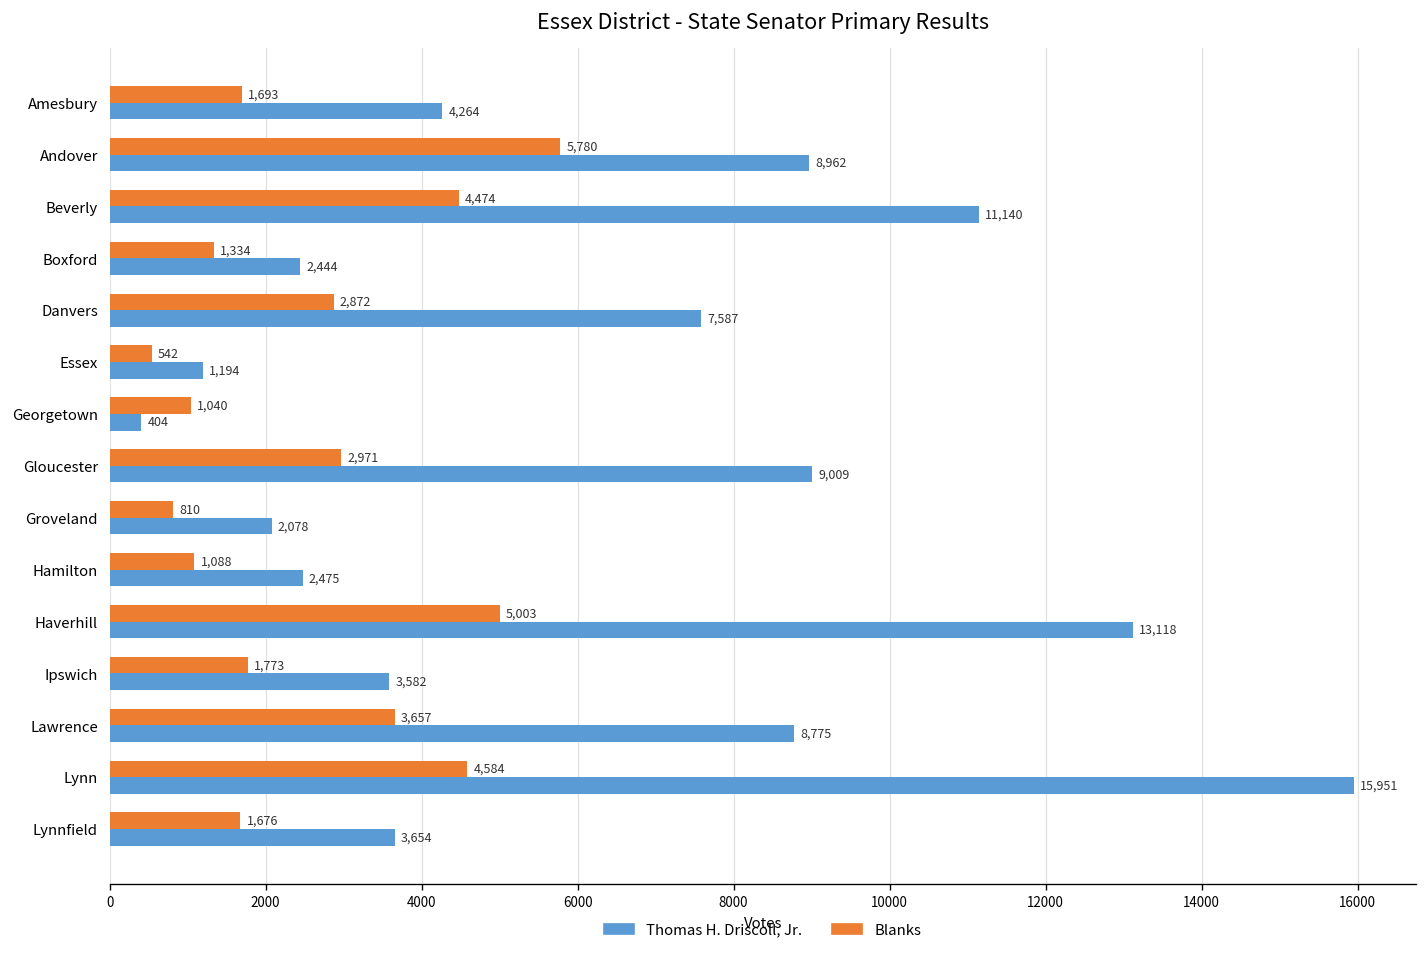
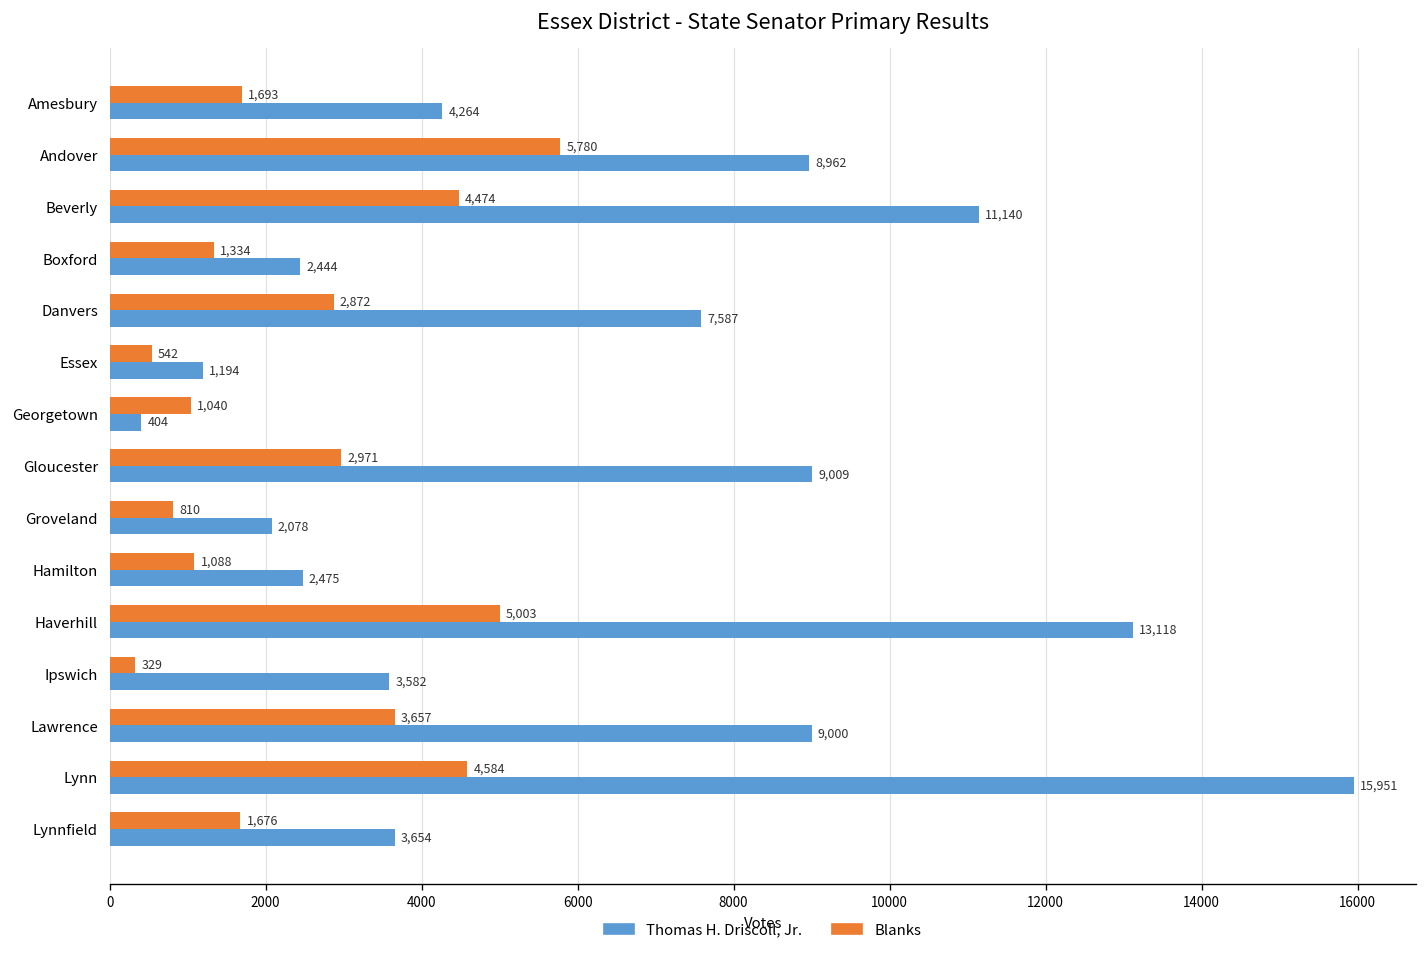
Blanks, Ipswich: 1,773 -> 329
Thomas H. Driscoll, Jr., Lawrence: 8,775 -> 9,000
